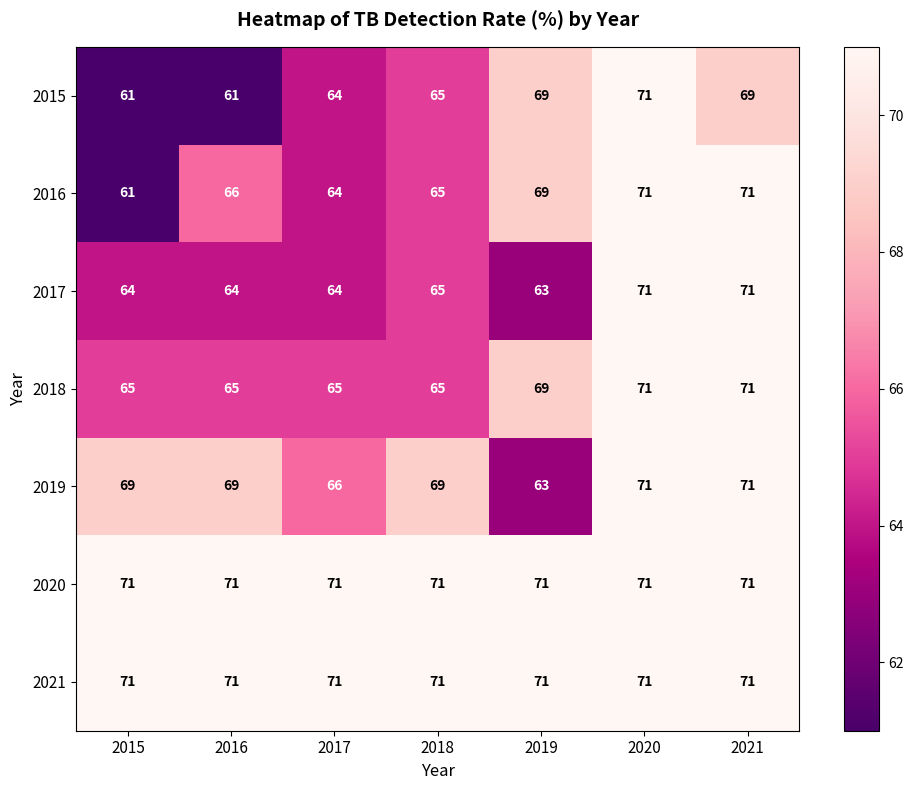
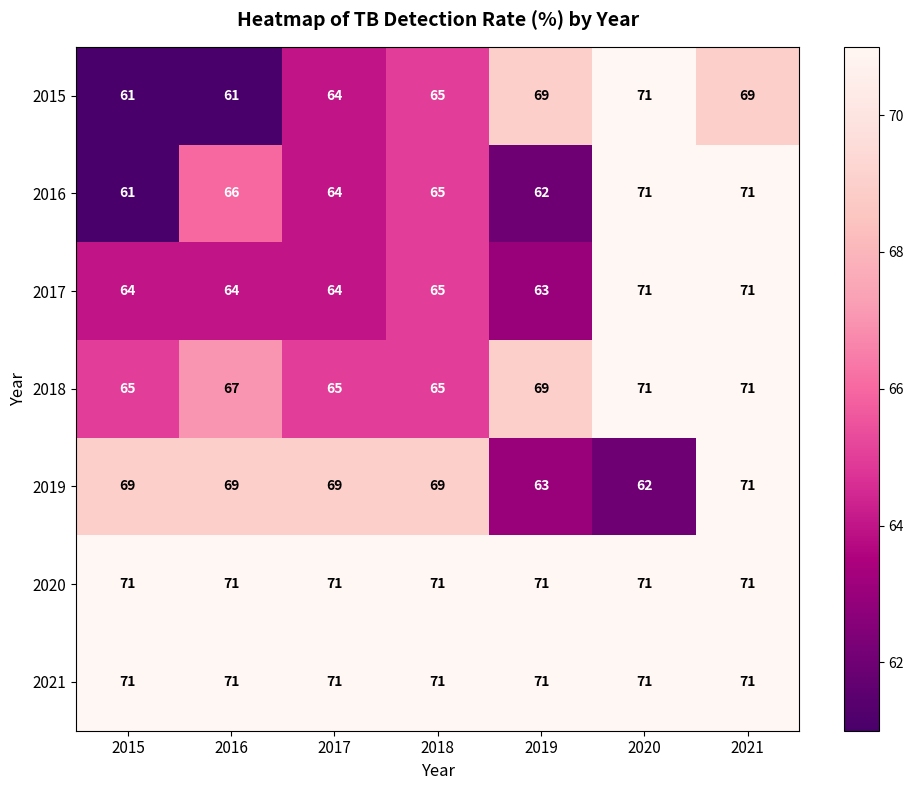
2016, 2019: 69 -> 62
2018, 2016: 65 -> 67
2019, 2017: 66 -> 69
2019, 2020: 71 -> 62
